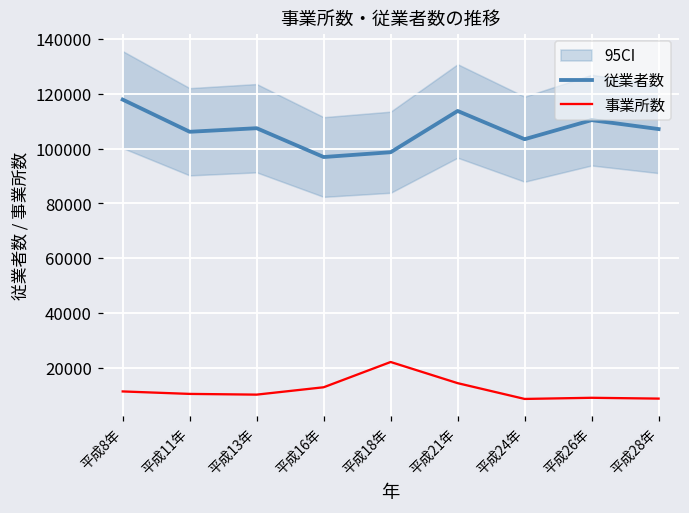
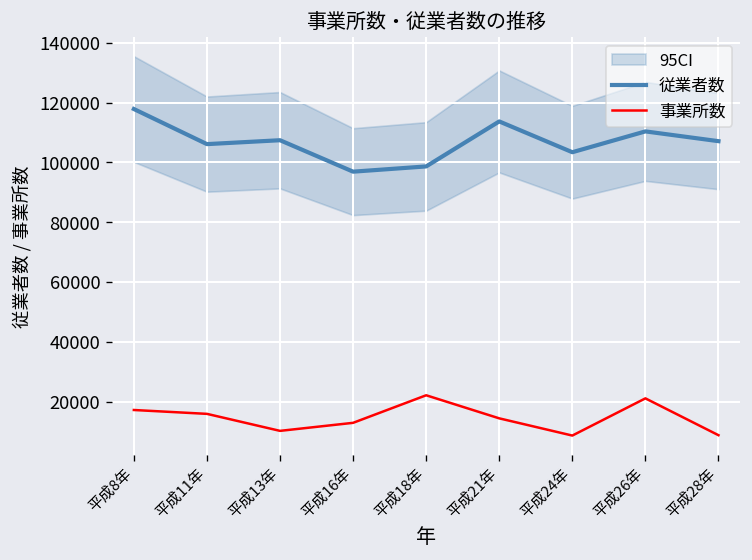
事業所数, 平成8年: 11000 -> 17000
事業所数, 平成11年: 10000 -> 16000
事業所数, 平成26年: 9000 -> 21000
